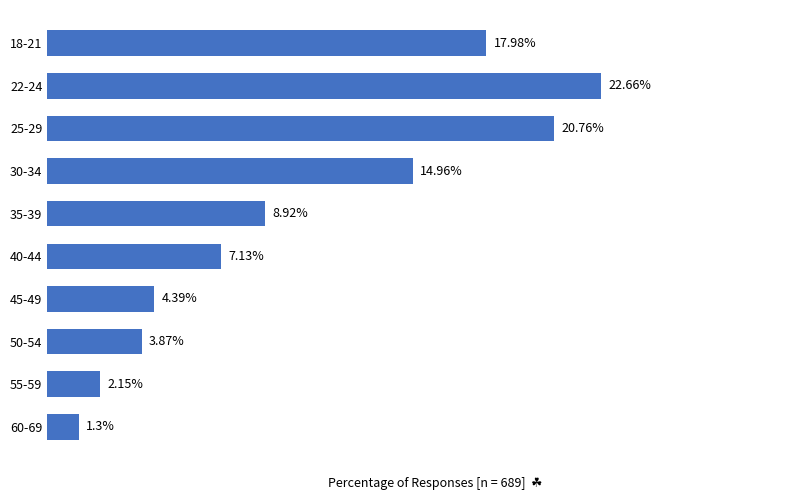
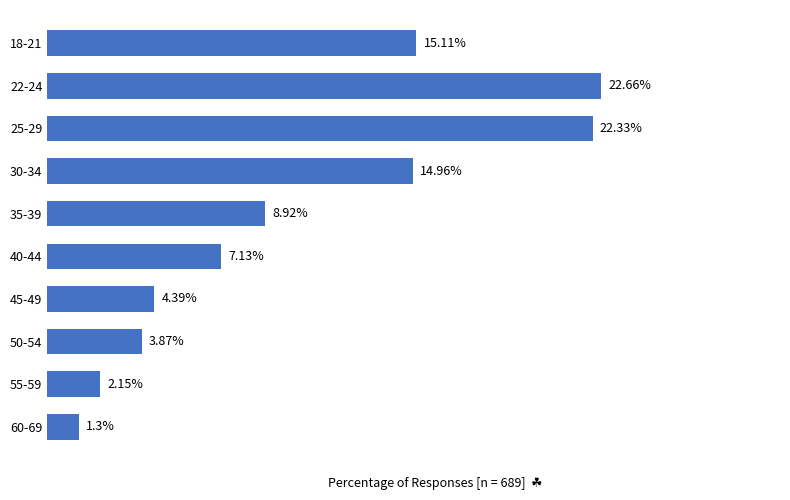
18-21: 17.98% -> 15.11%
25-29: 20.76% -> 22.33%
